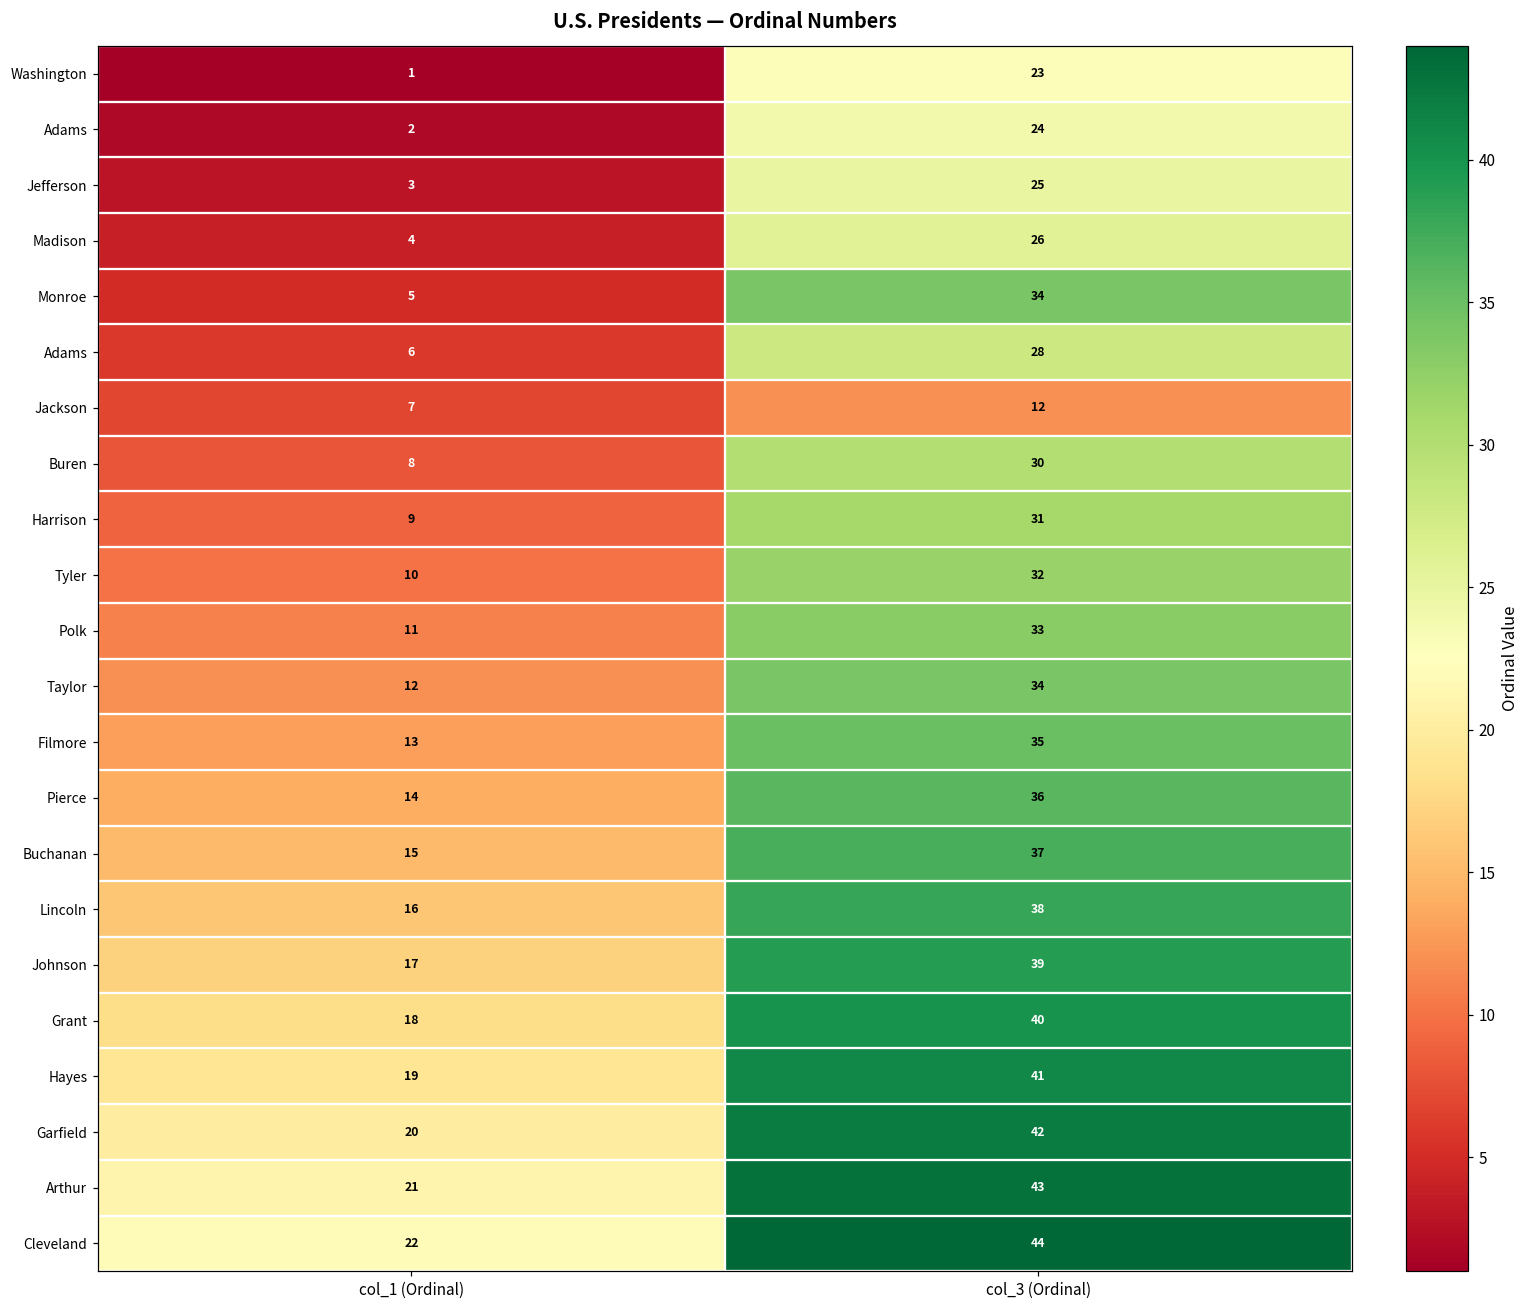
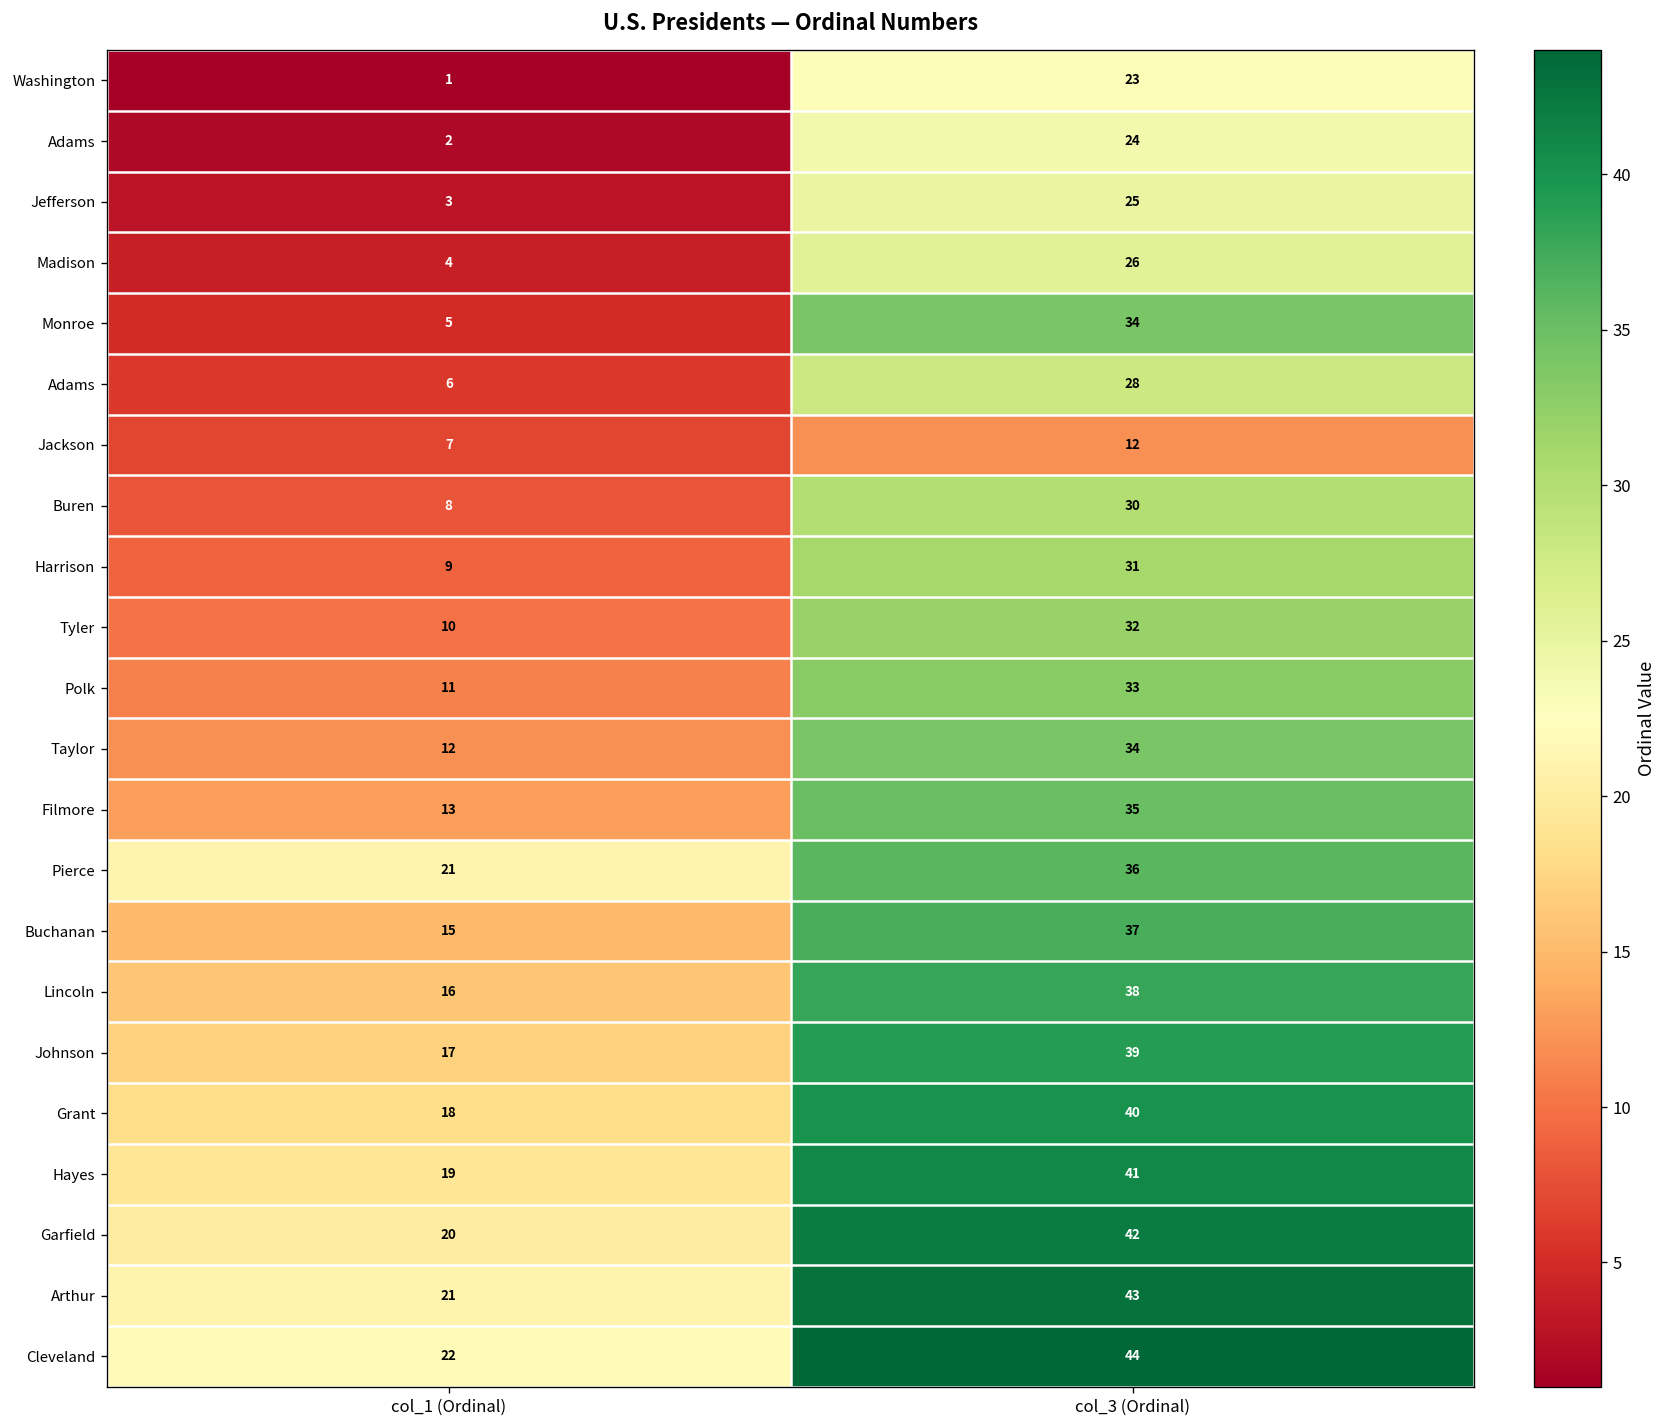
Pierce, col_1 (Ordinal): 14 -> 21
